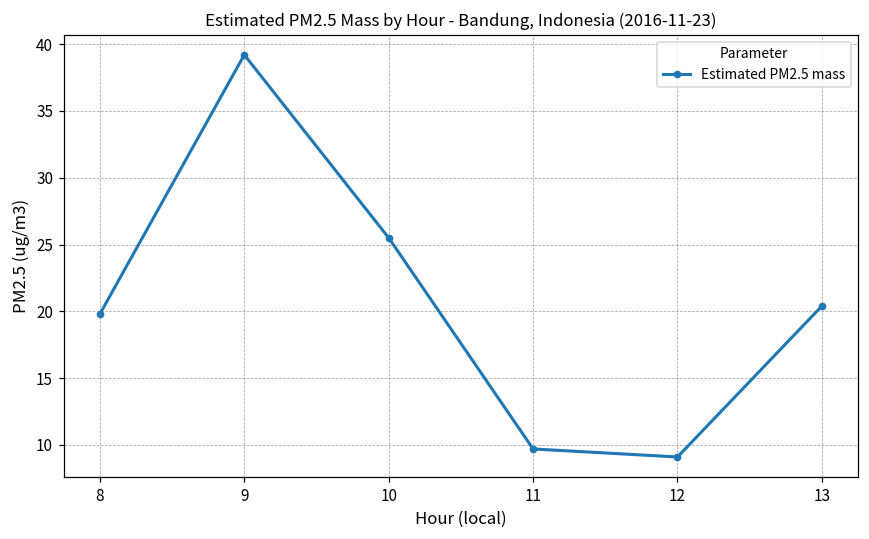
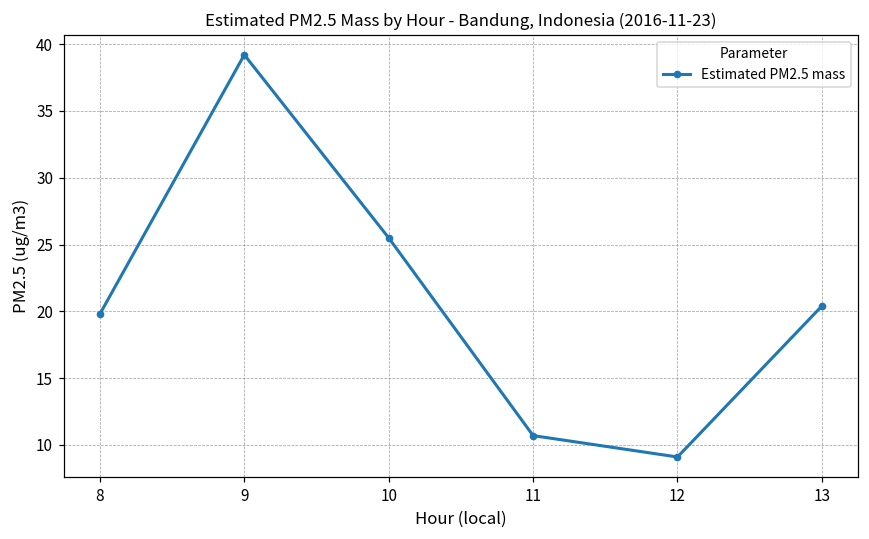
11: 9.7 -> 10.7
